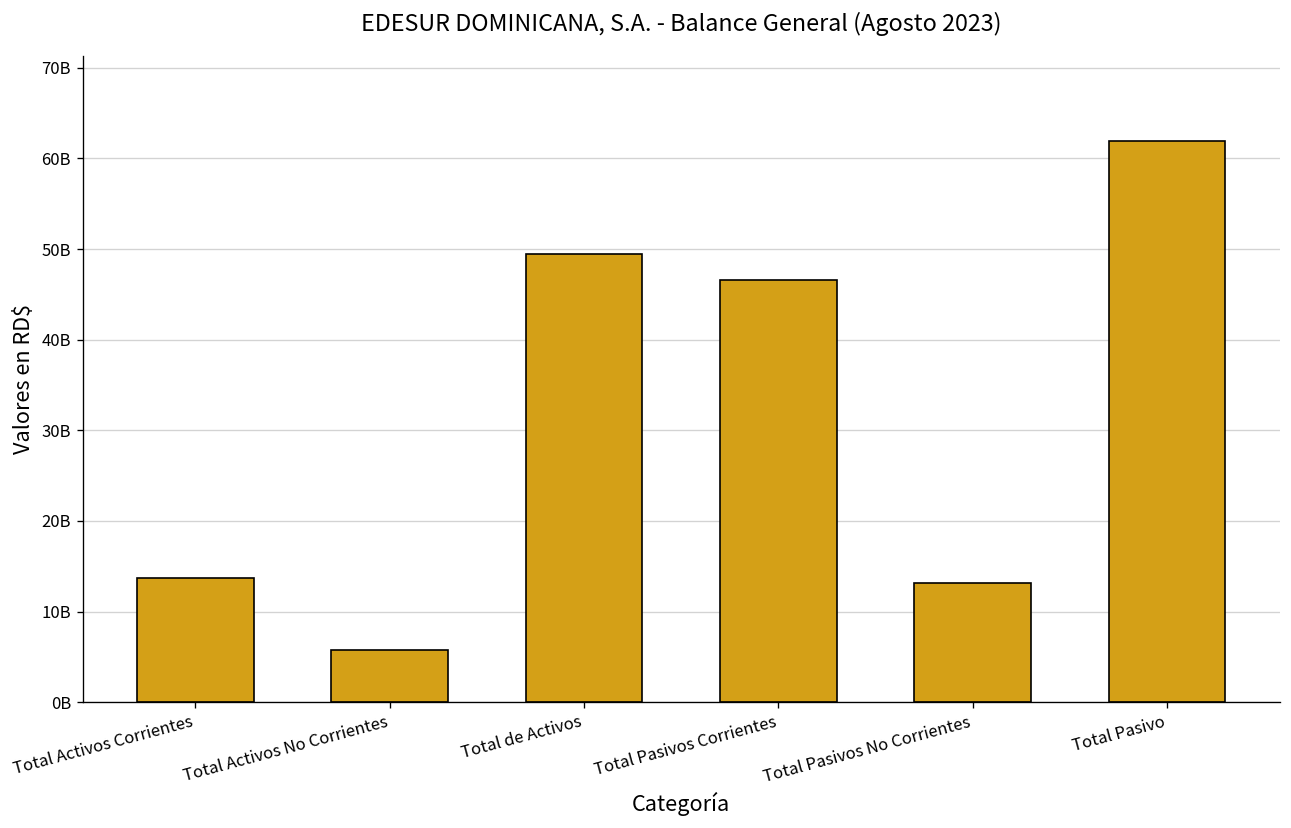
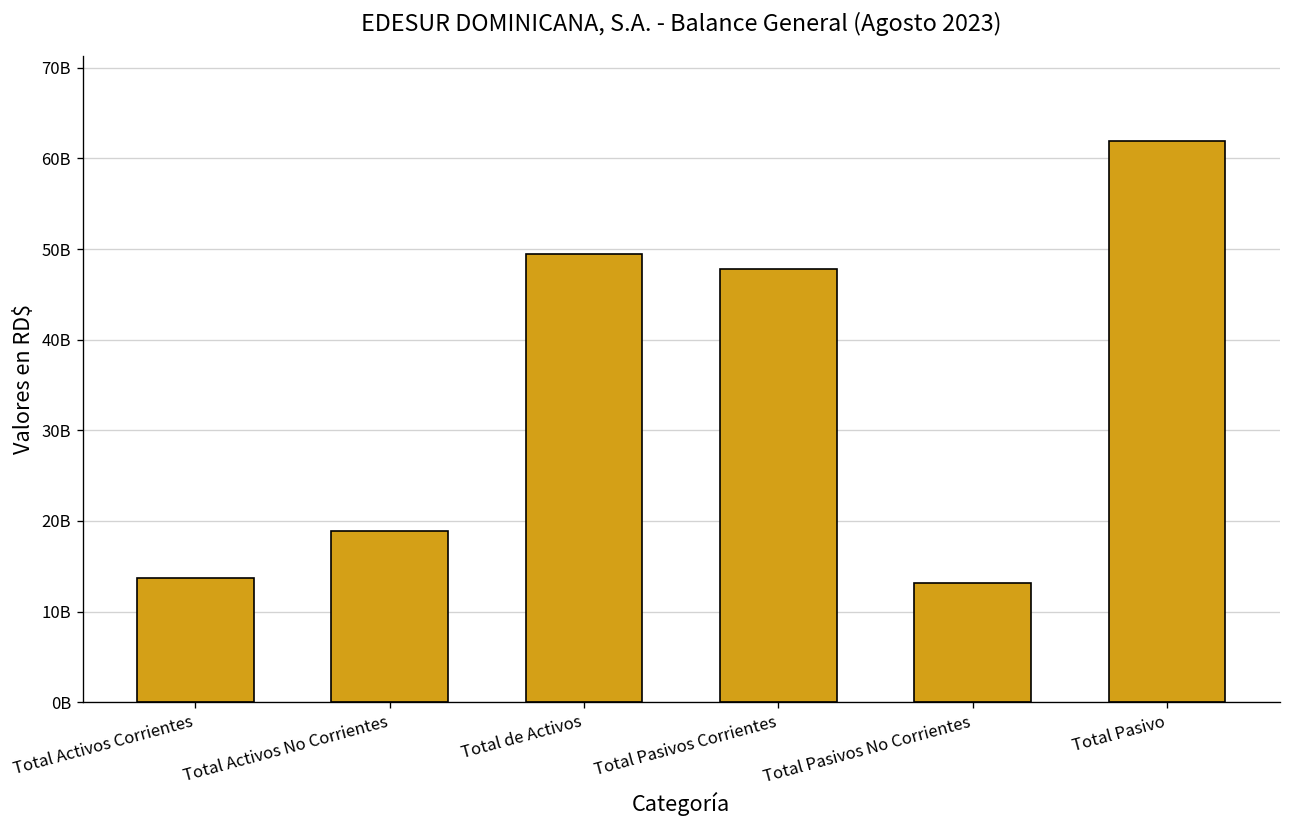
Total Activos No Corrientes: 6000000000 -> 19000000000
Total Pasivos Corrientes: 47000000000 -> 48000000000
